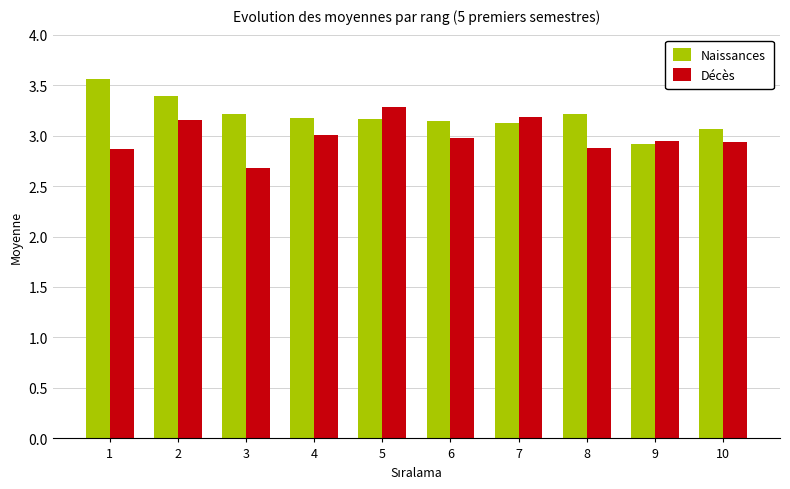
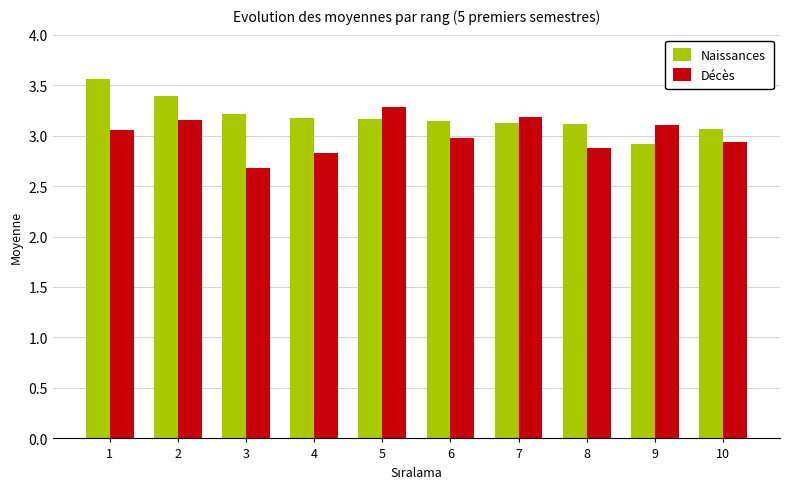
Décès, 1: 2.86 -> 3.05
Décès, 4: 3.01 -> 2.83
Naissances, 8: 3.22 -> 3.12
Décès, 9: 2.94 -> 3.11
